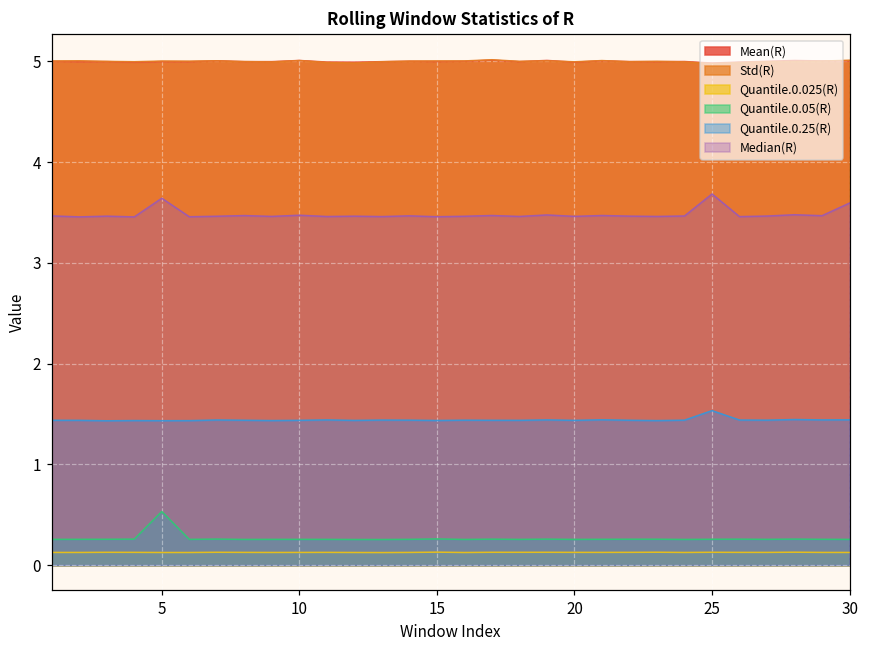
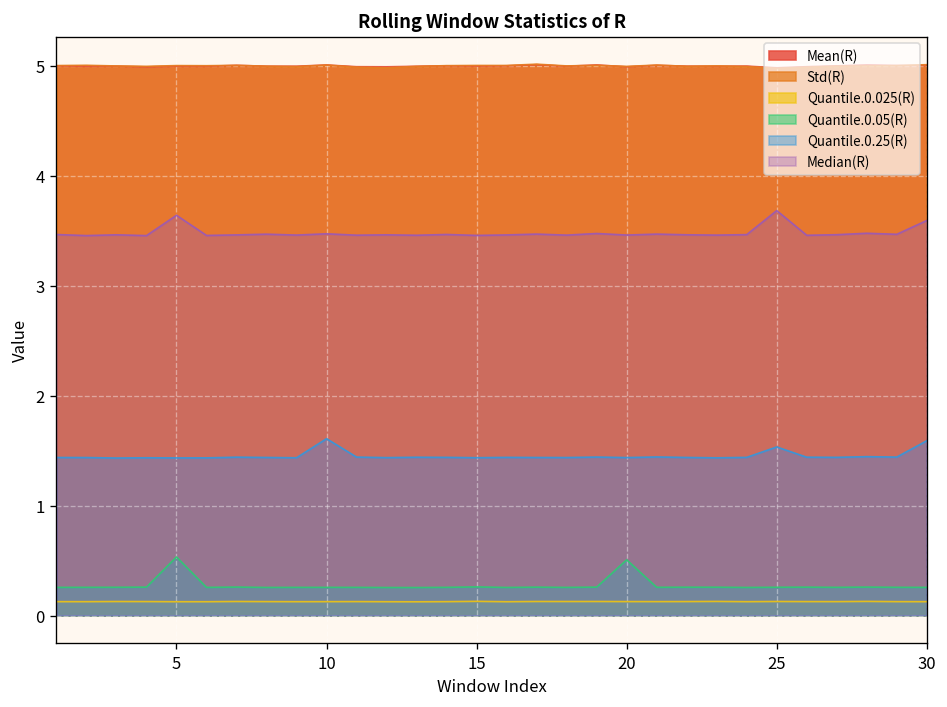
Quantile.0.25(R), 10: 1.4 -> 1.6
Quantile.0.05(R), 20: 0.3 -> 0.5
Quantile.0.25(R), 30: 1.4 -> 1.6
